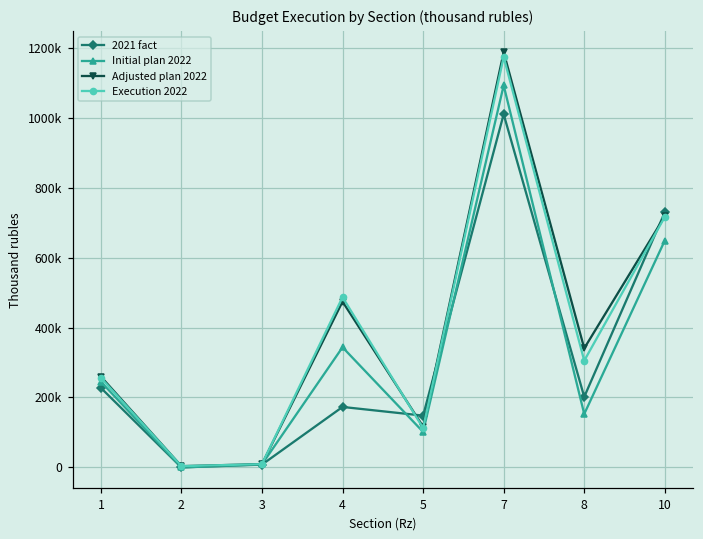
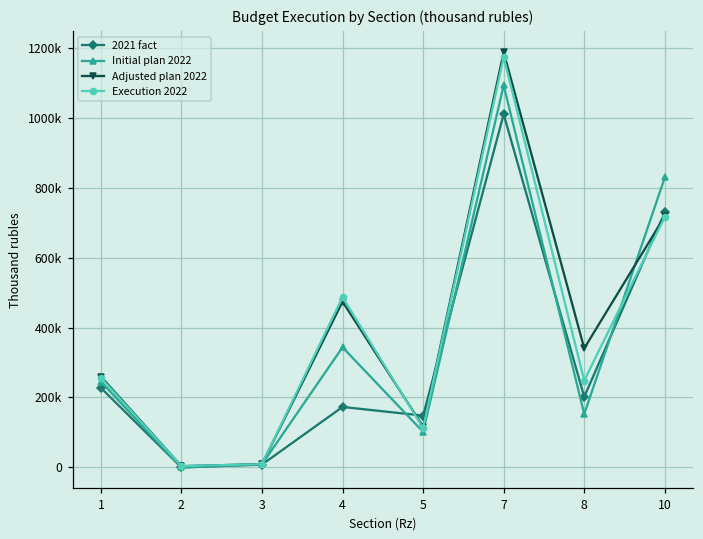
Execution 2022, 8: 310000 -> 250000
Initial plan 2022, 10: 650000 -> 830000
